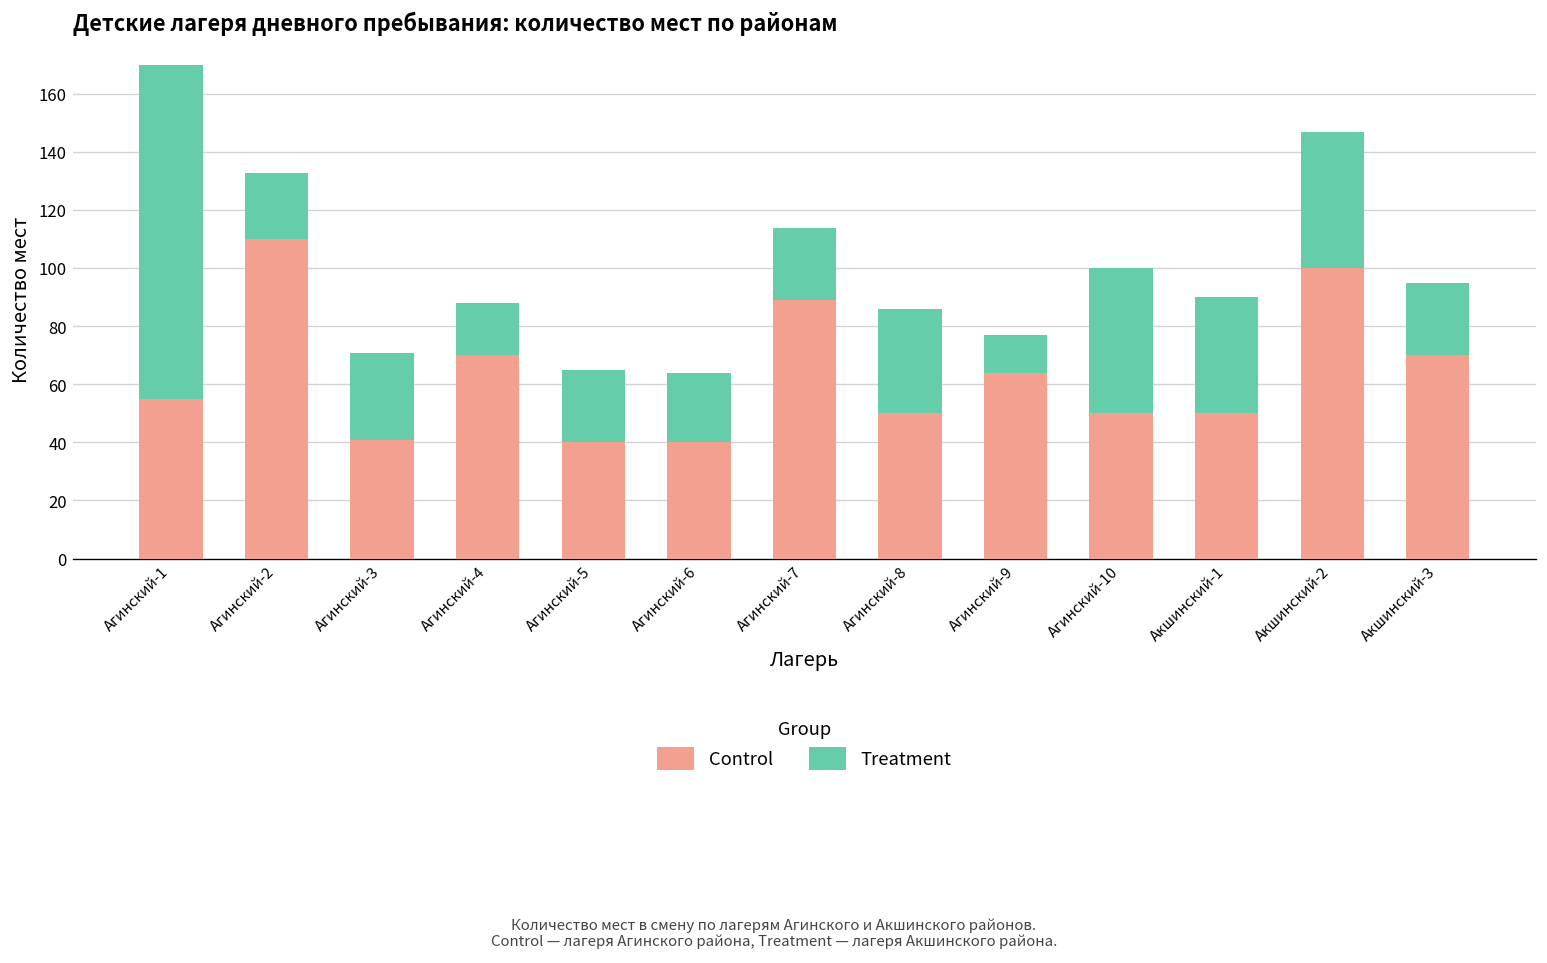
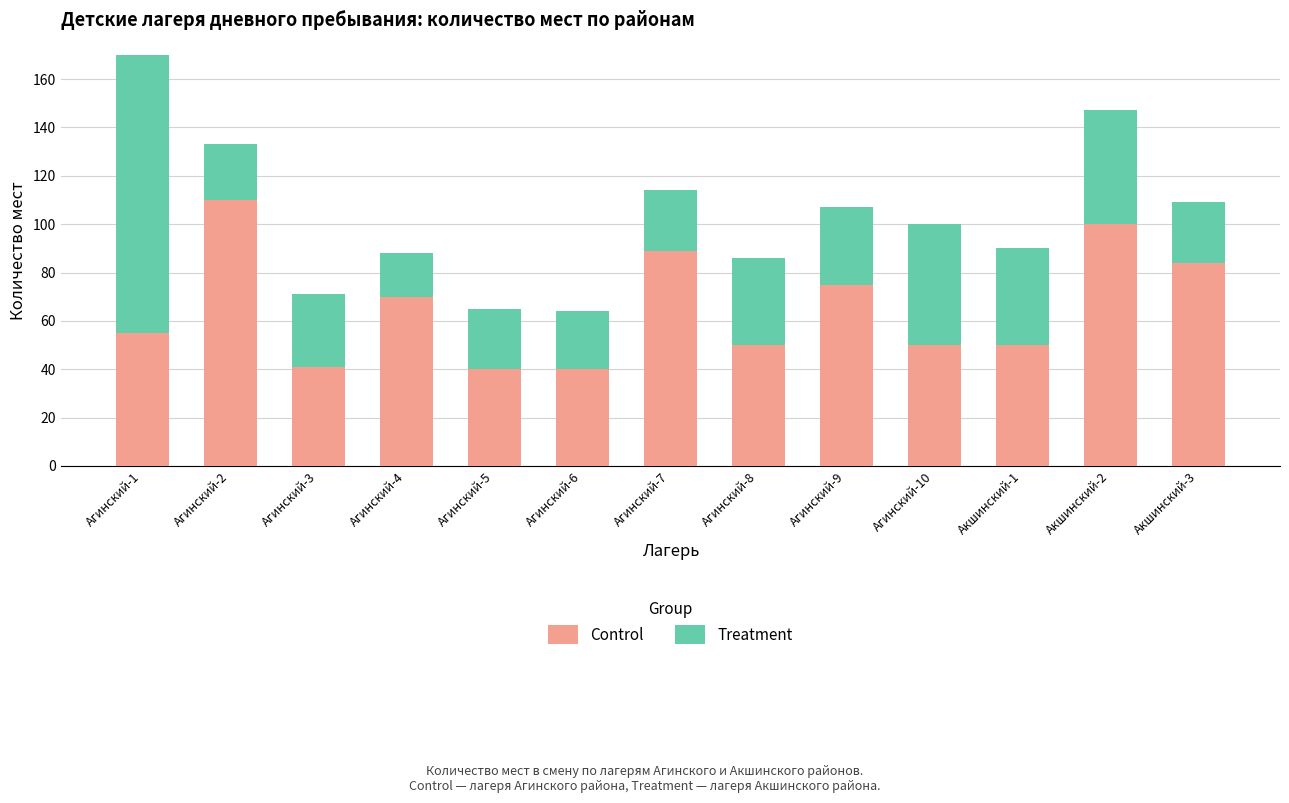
Control, Агинский-9: 64 -> 75
Treatment, Агинский-9: 13 -> 32
Control, Акшинский-3: 70 -> 84
